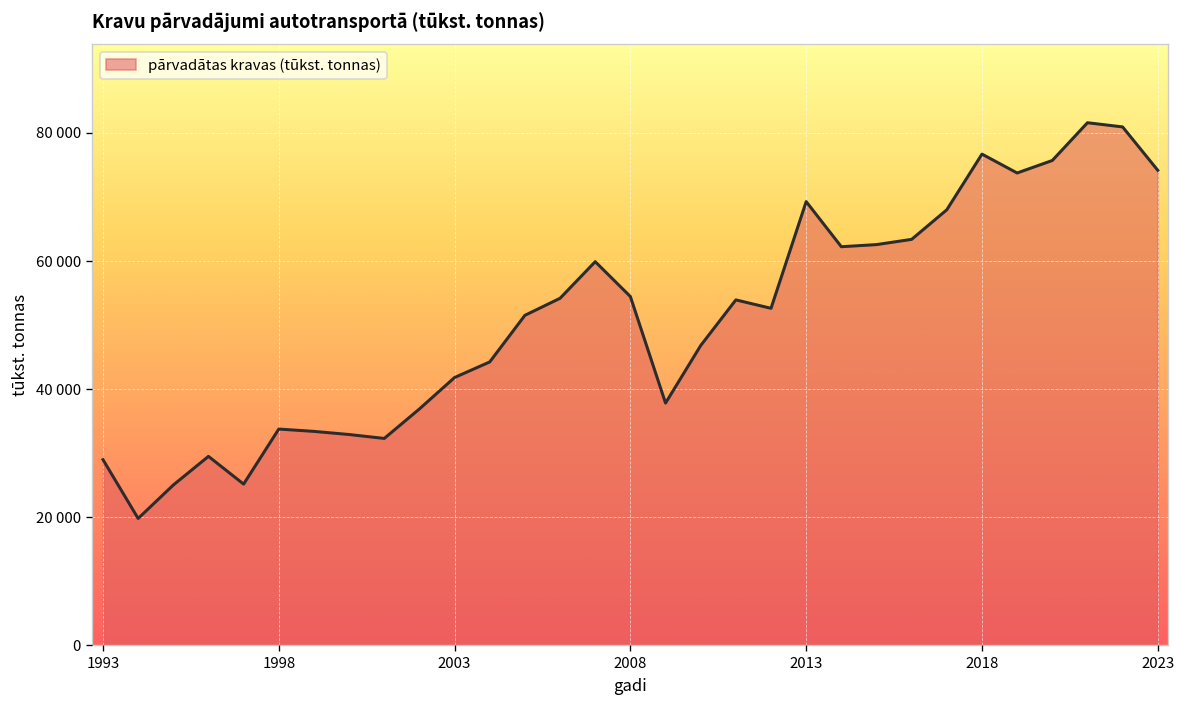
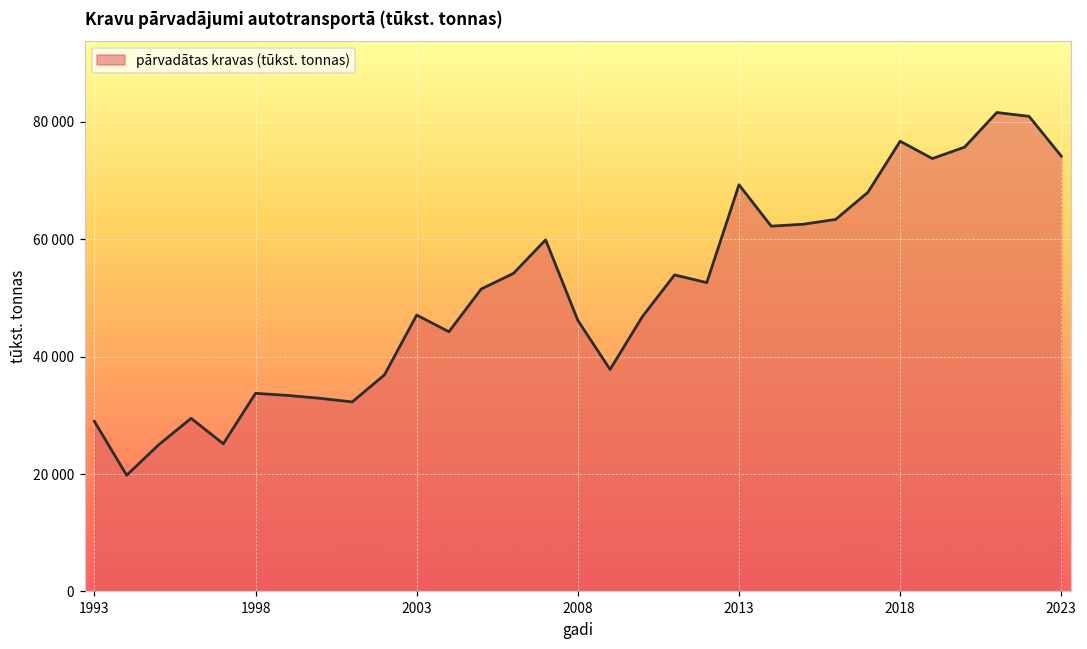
2003: 42000 -> 47000
2008: 54000 -> 46000
